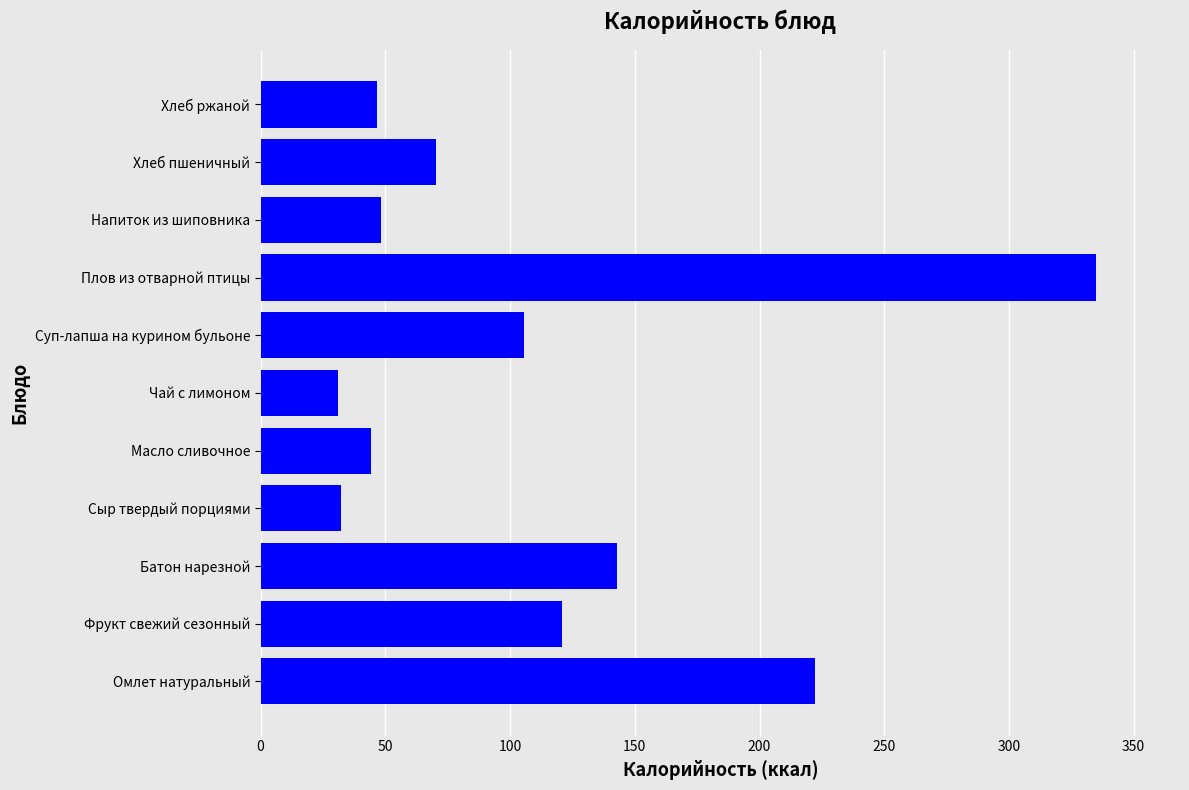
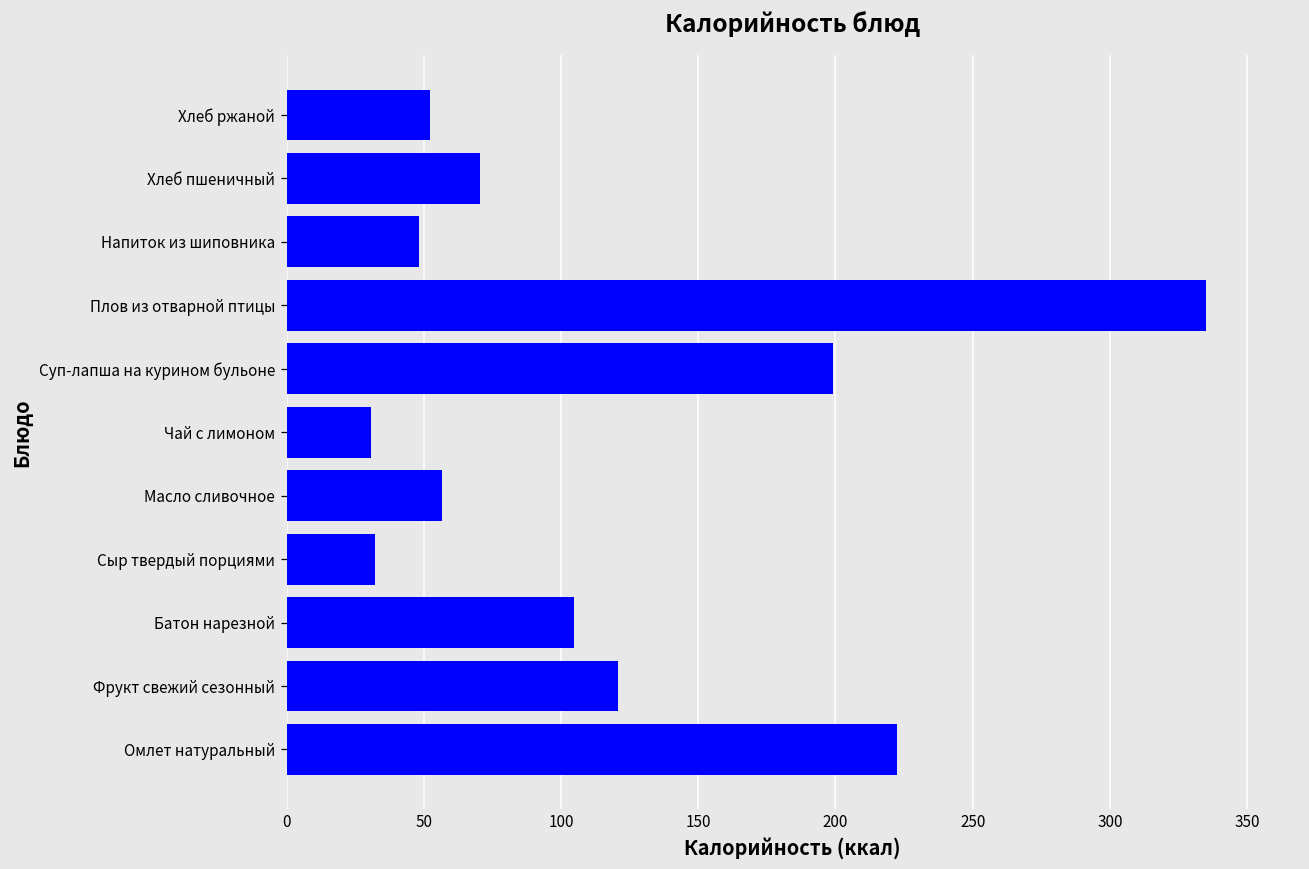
Хлеб ржаной: 47 -> 52
Суп-лапша на курином бульоне: 106 -> 199
Масло сливочное: 44 -> 57
Батон нарезной: 143 -> 105
